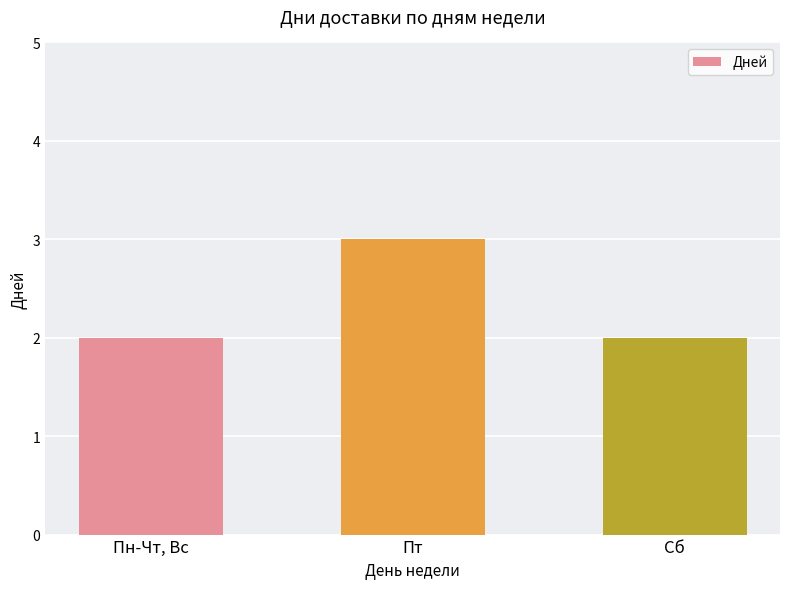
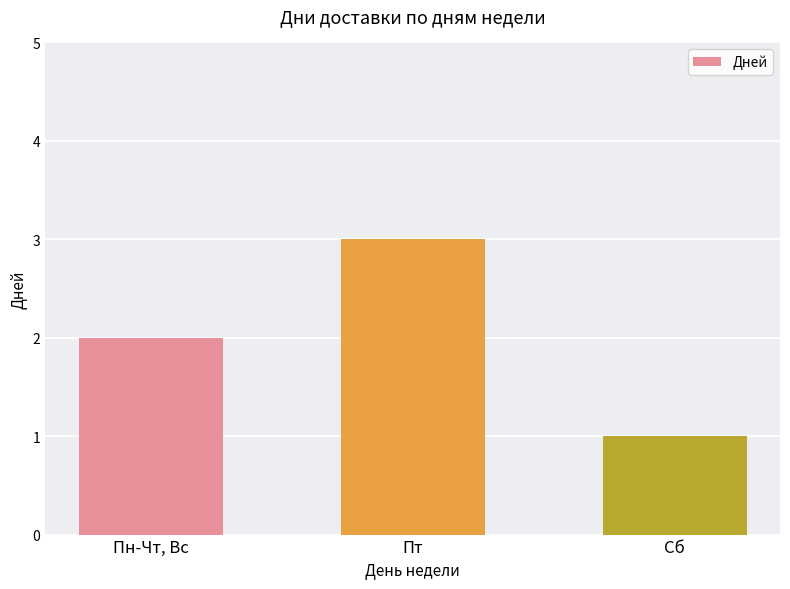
Сб: 2 -> 1
